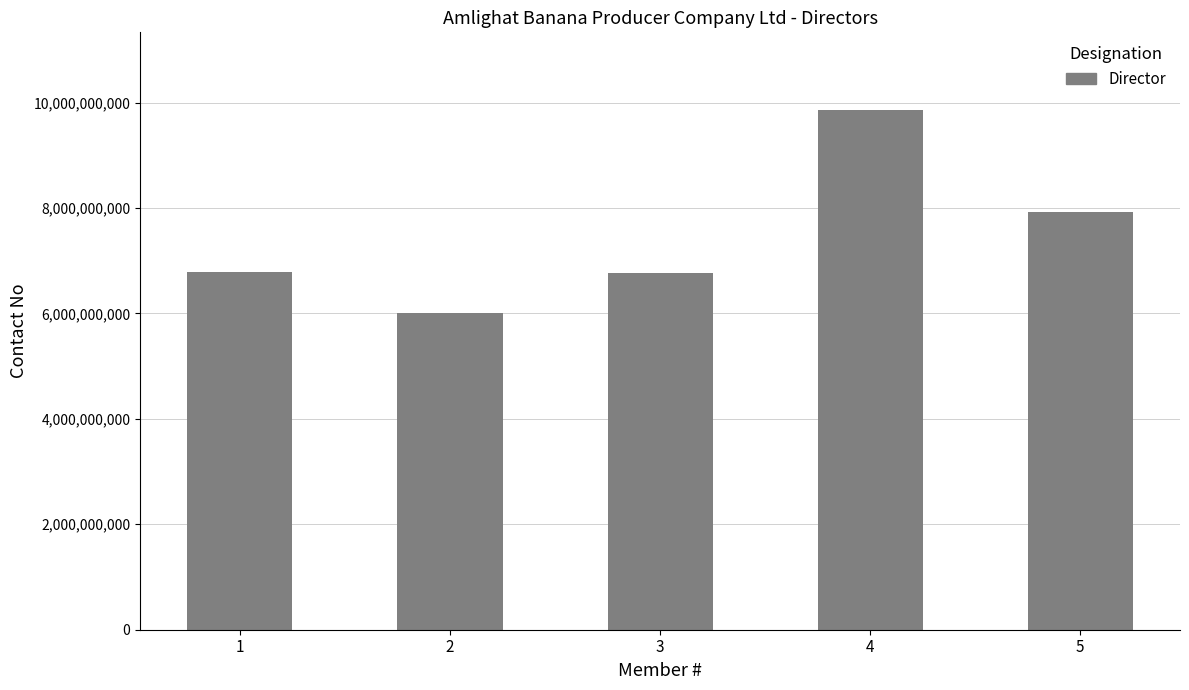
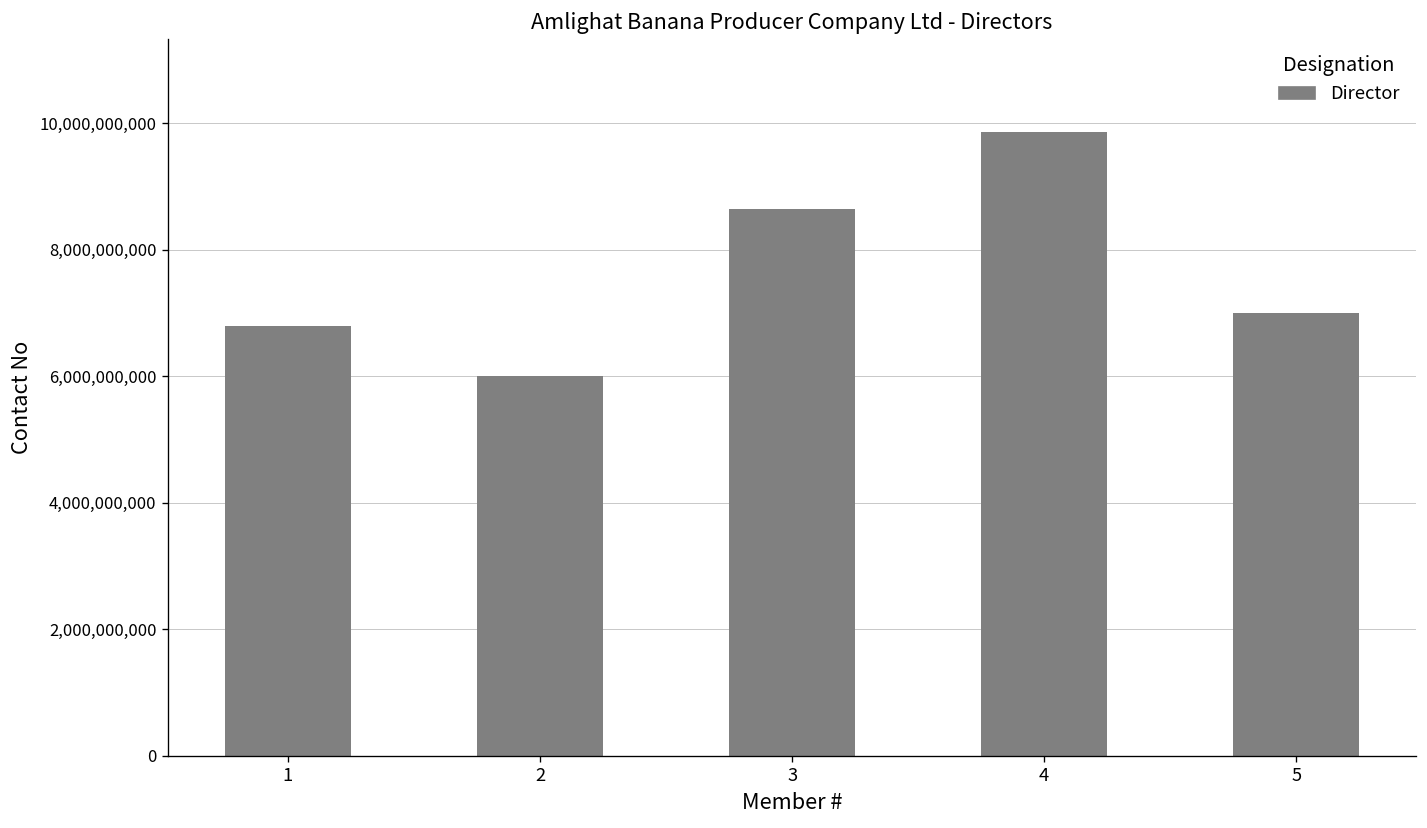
3: 6,800,000,000 -> 8,600,000,000
5: 7,900,000,000 -> 7,000,000,000
